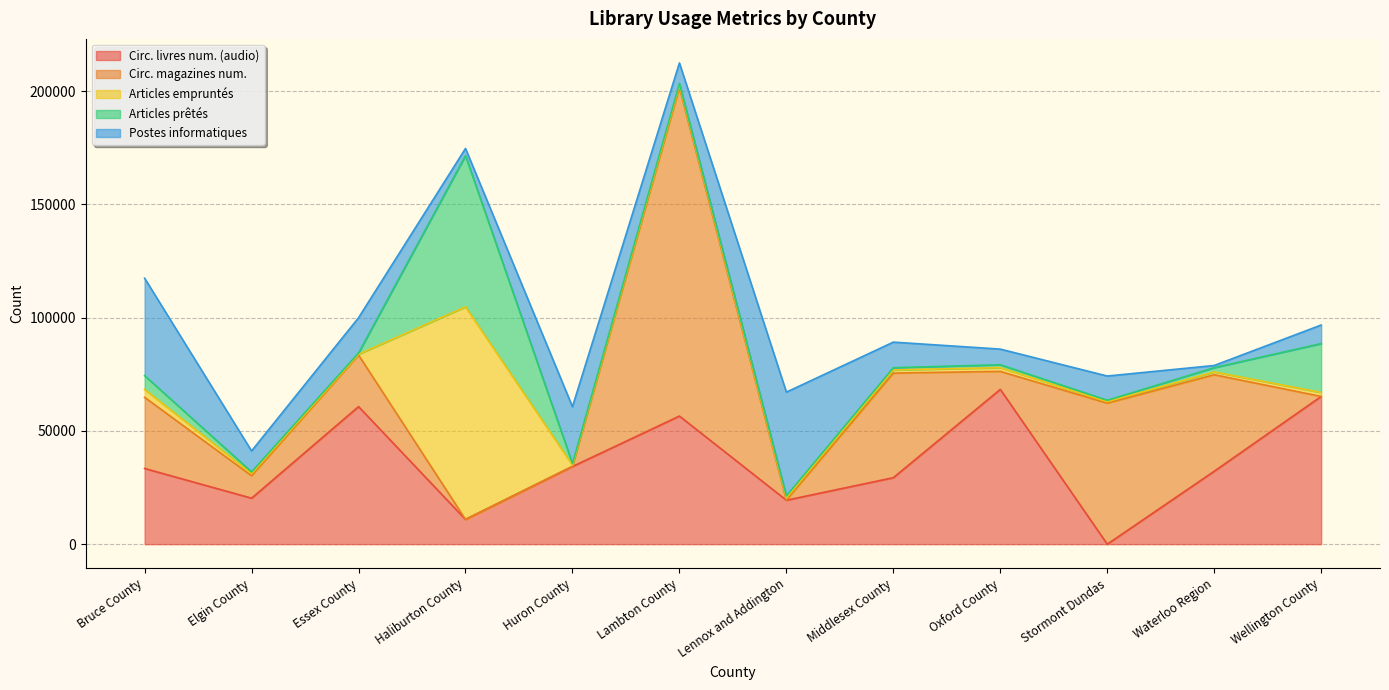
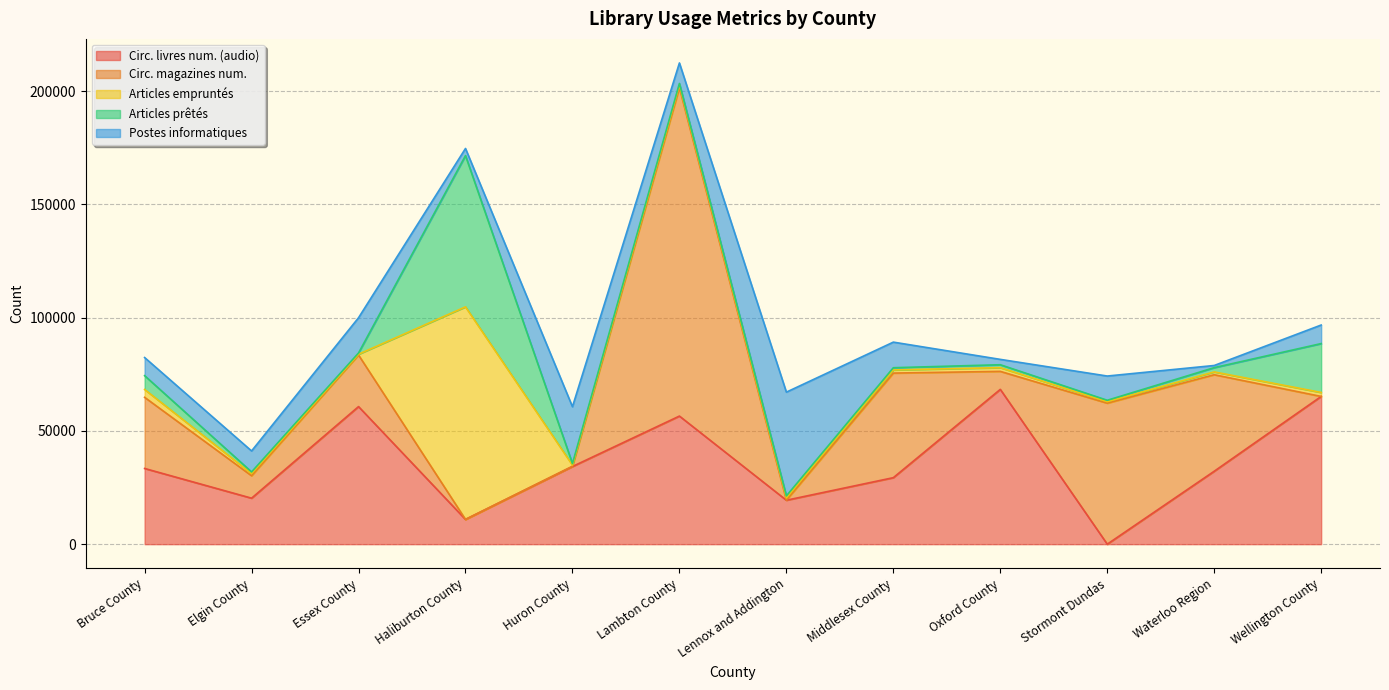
Postes informatiques, Bruce County: 43000 -> 8000
Postes informatiques, Oxford County: 7000 -> 2000
